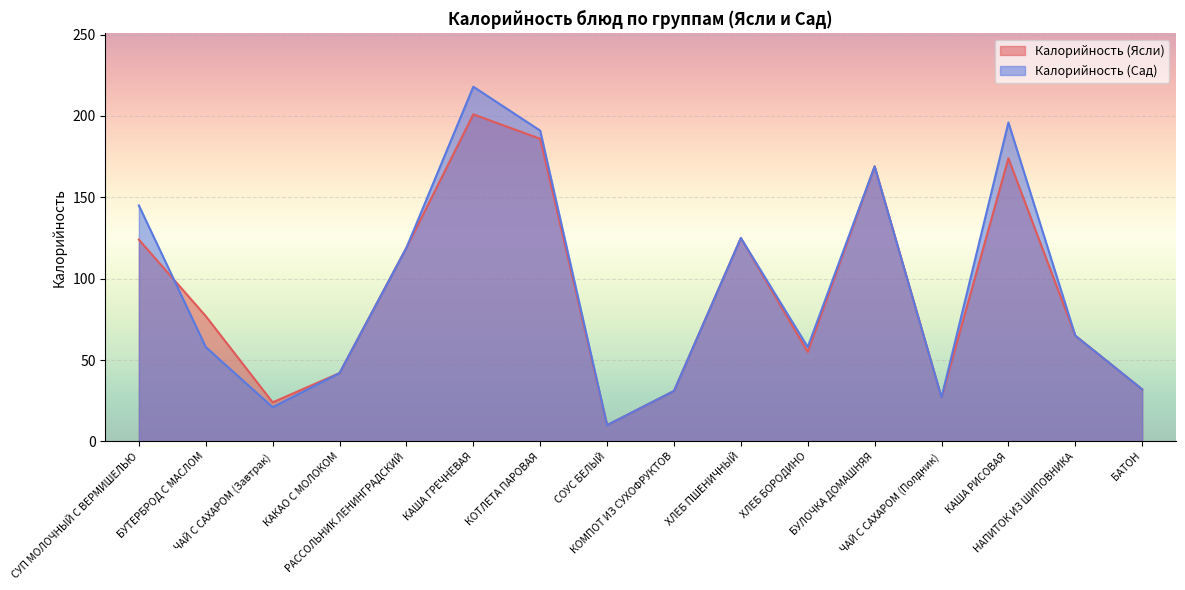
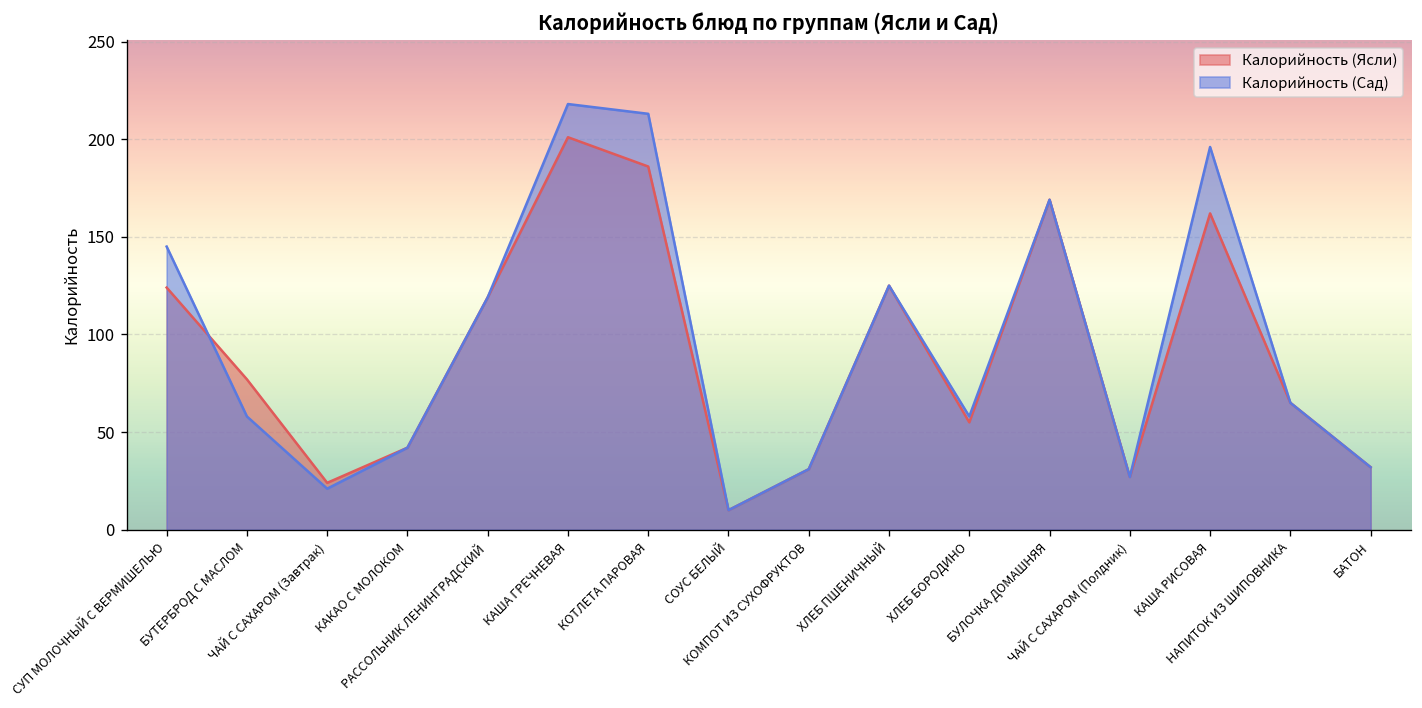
Калорийность (Сад), КОТЛЕТА ПАРОВАЯ: 191 -> 213
Калорийность (Ясли), КАША РИСОВАЯ: 174 -> 162
